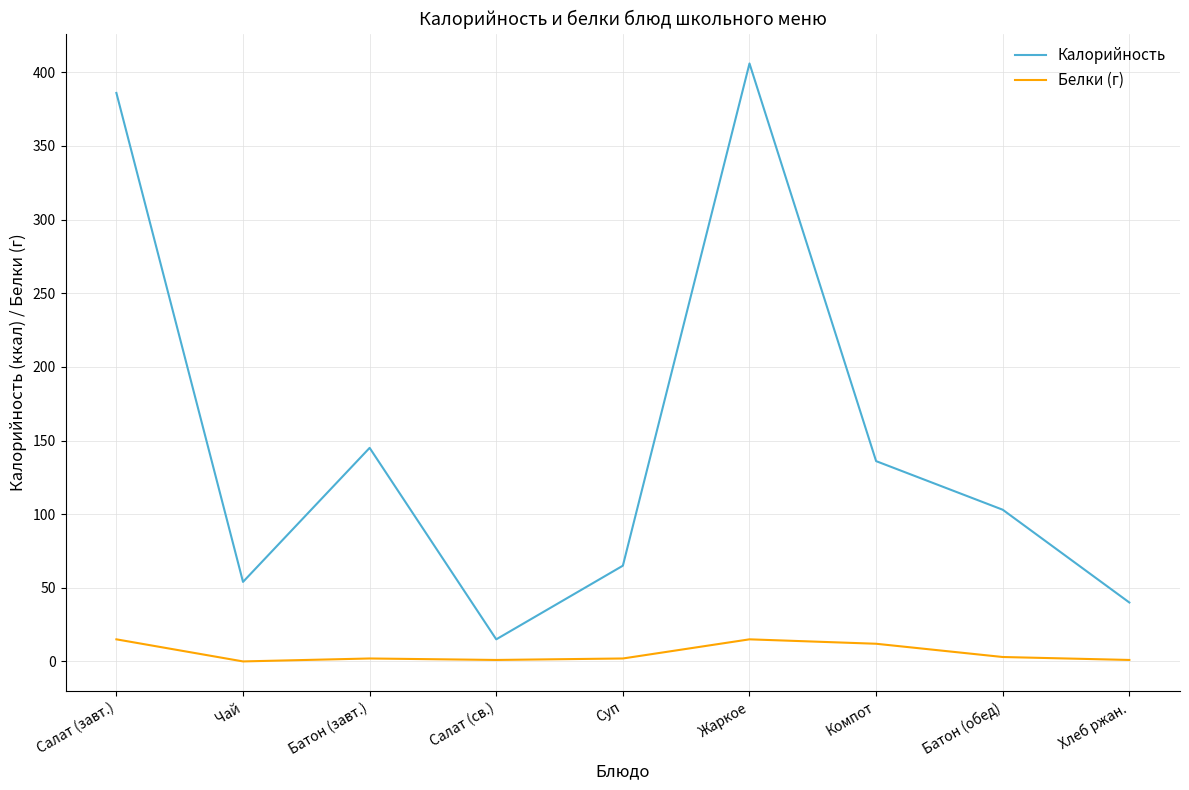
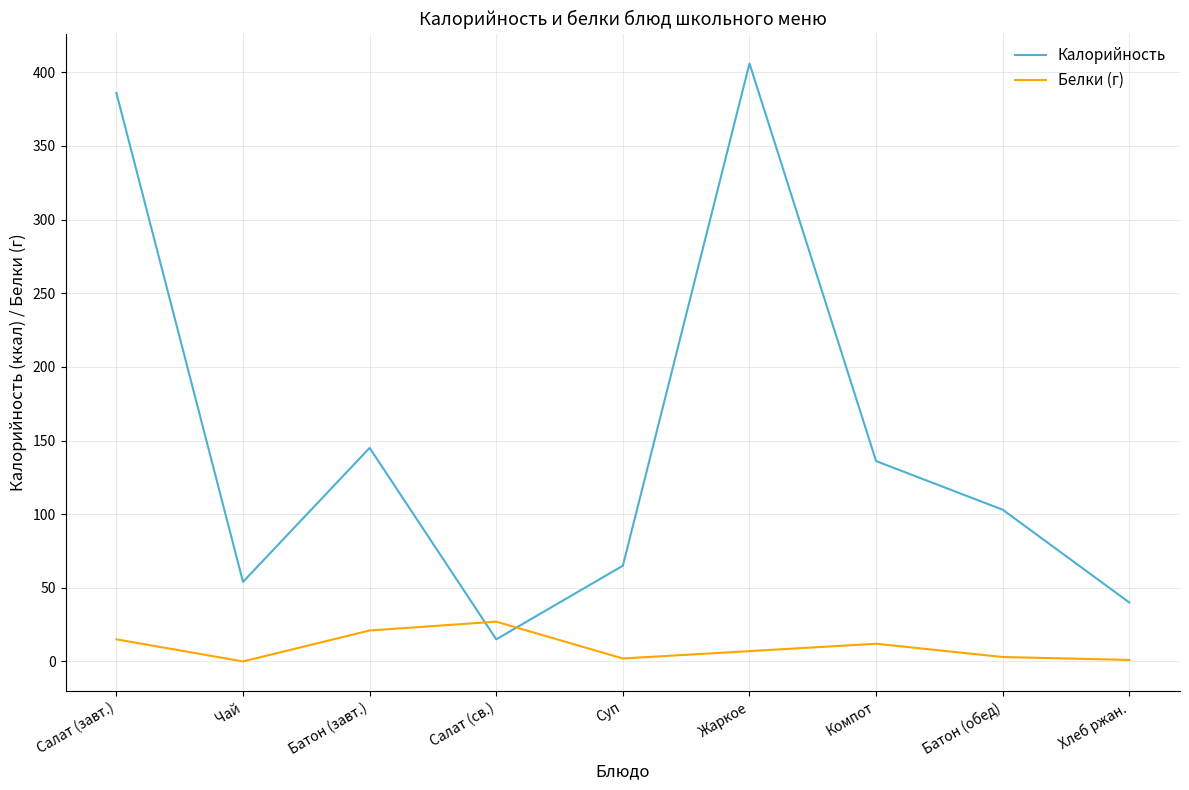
Белки (г), Батон (завт.): 2 -> 21
Белки (г), Салат (св.): 1 -> 27
Белки (г), Жаркое: 15 -> 7
